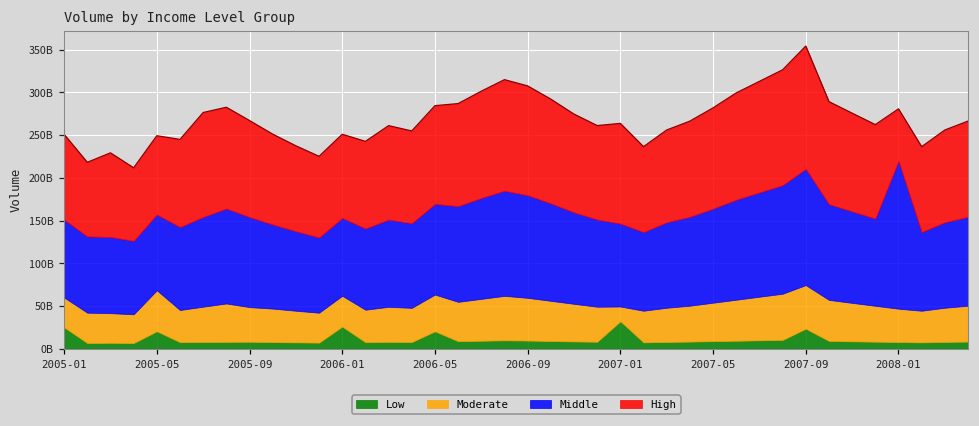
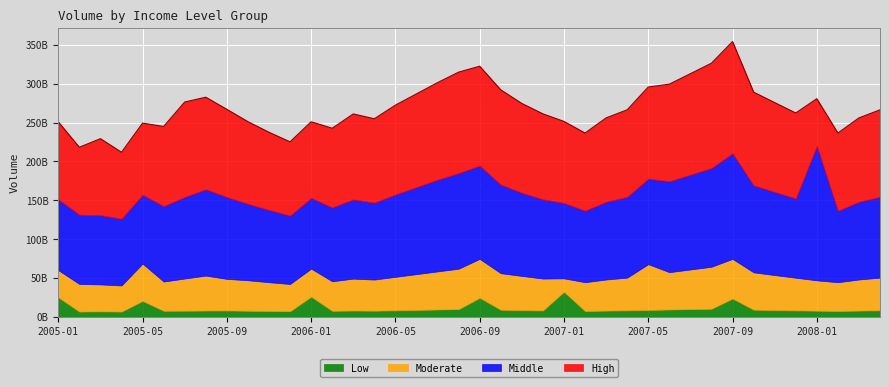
Low, 2006-05: 20000000000 -> 10000000000
Low, 2006-09: 10000000000 -> 20000000000
High, 2007-01: 120000000000 -> 110000000000
Moderate, 2007-05: 50000000000 -> 60000000000
